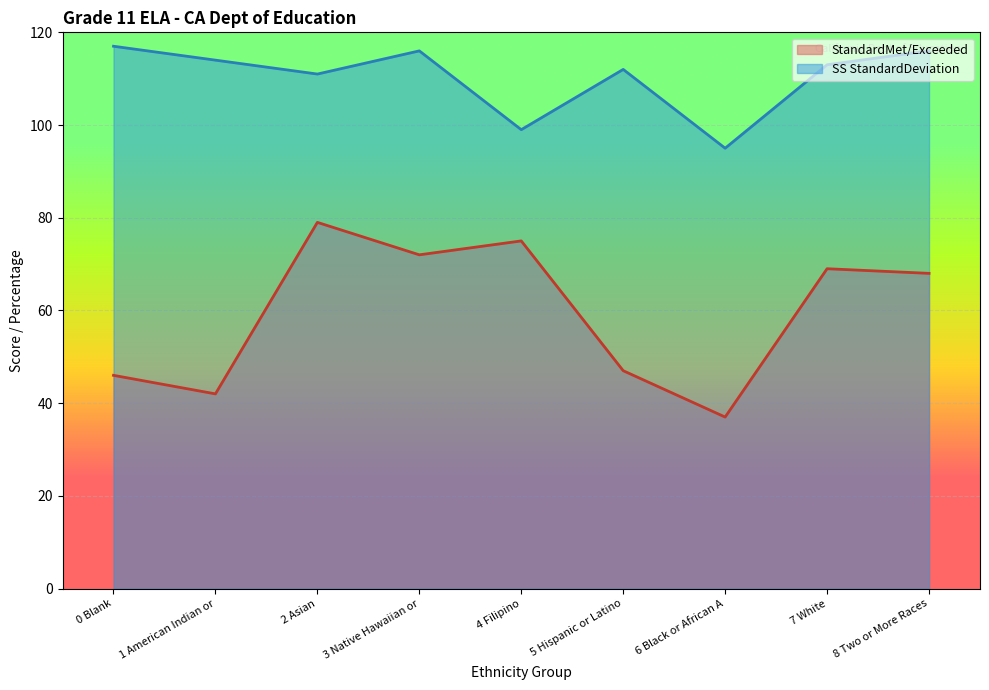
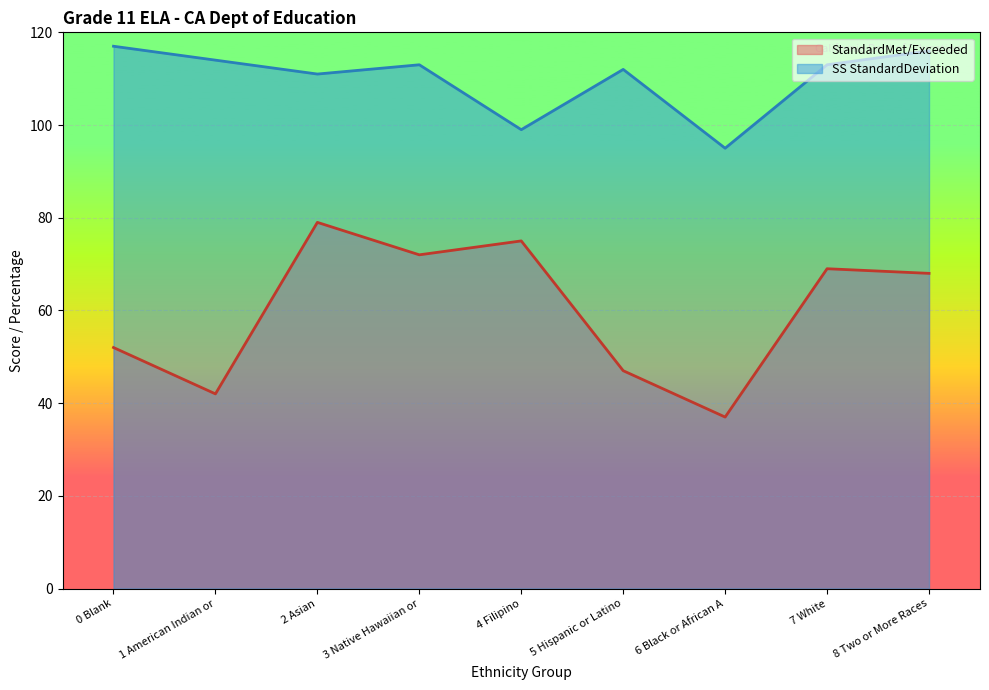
StandardMet/Exceeded, 0 Blank: 46 -> 52
SS StandardDeviation, 3 Native Hawaiian or: 116 -> 113
